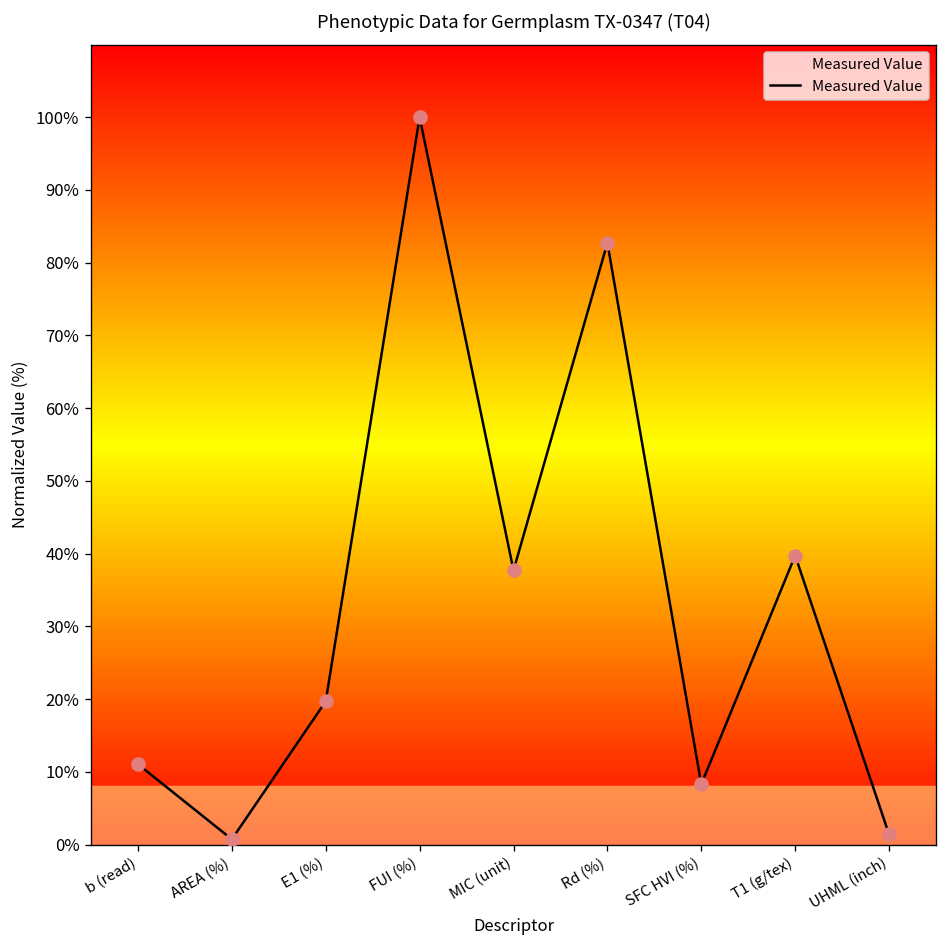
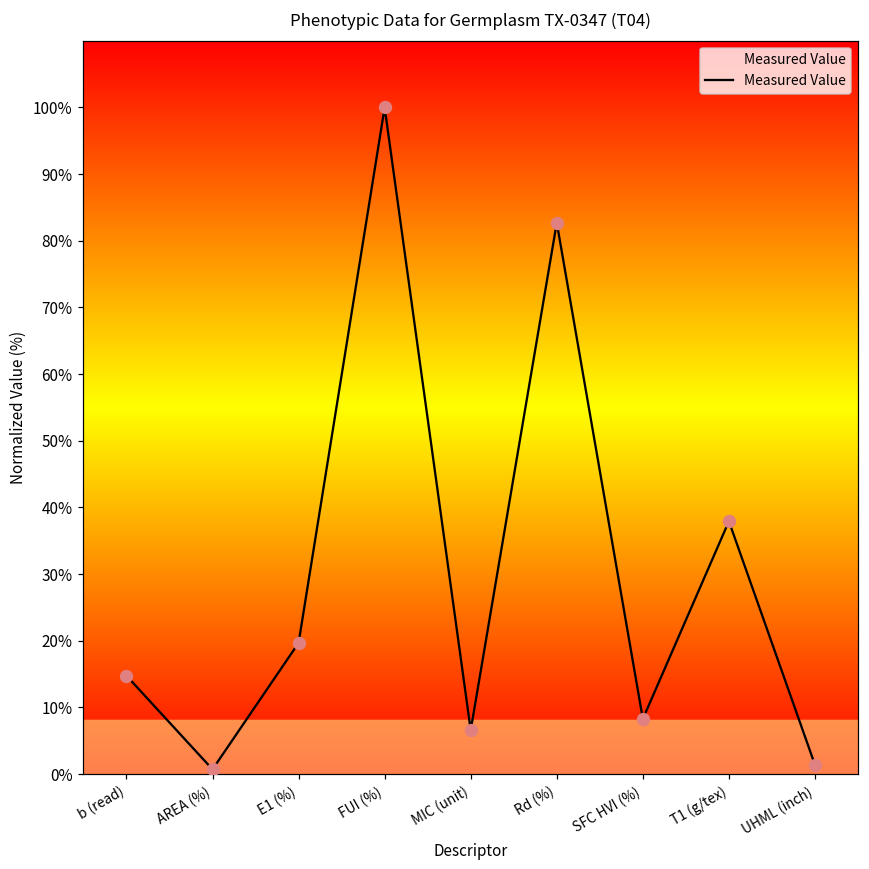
b (read): 11% -> 15%
MIC (unit): 38% -> 7%
T1 (g/tex): 40% -> 38%
